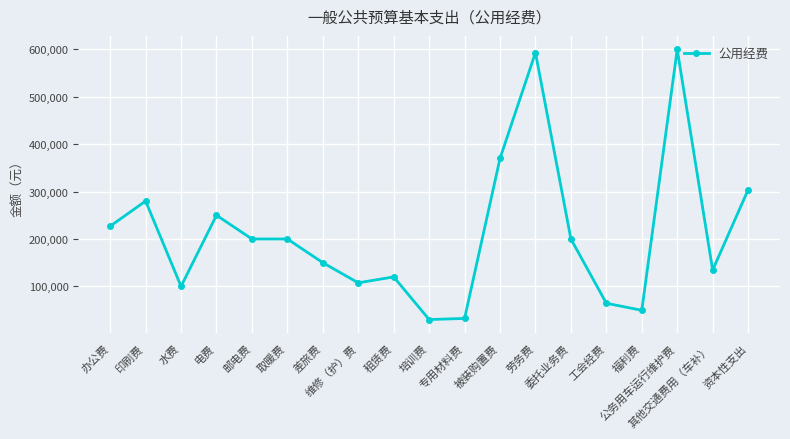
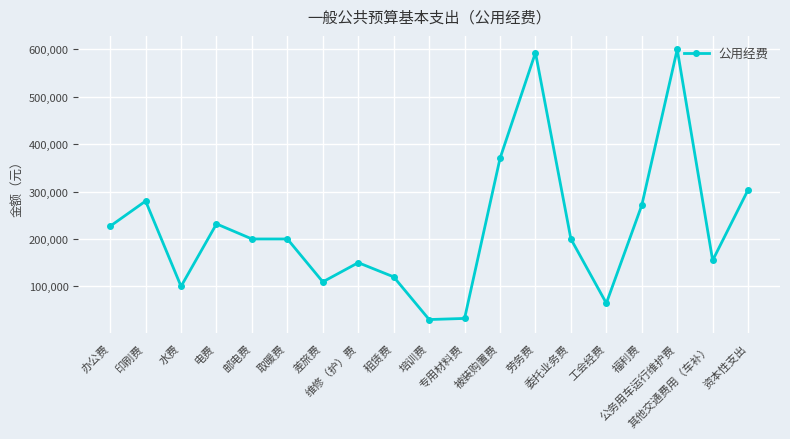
电费: 250,000 -> 230,000
差旅费: 150,000 -> 110,000
维修（护）费: 110,000 -> 150,000
福利费: 50,000 -> 270,000
其他交通费用（车补）: 130,000 -> 150,000
